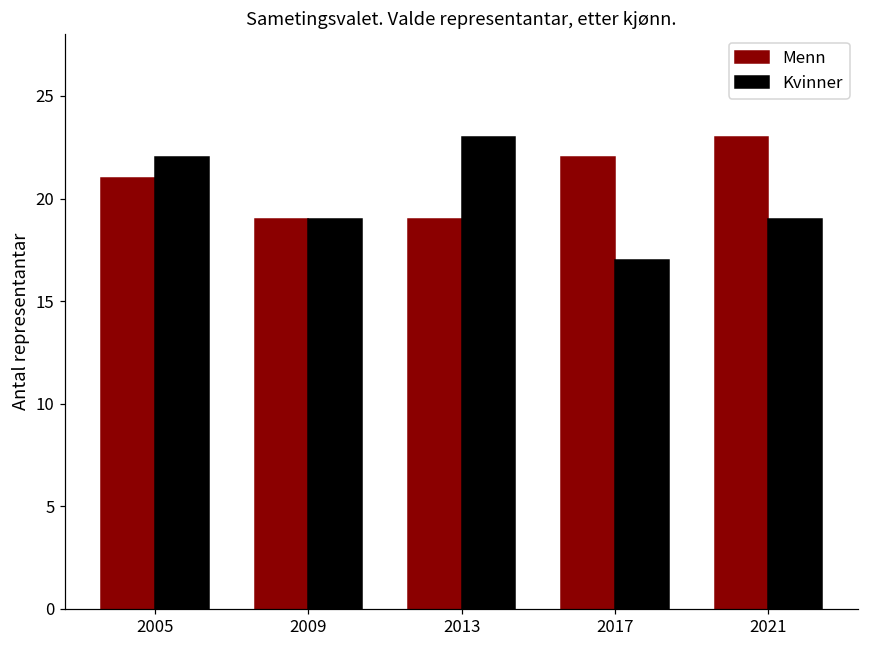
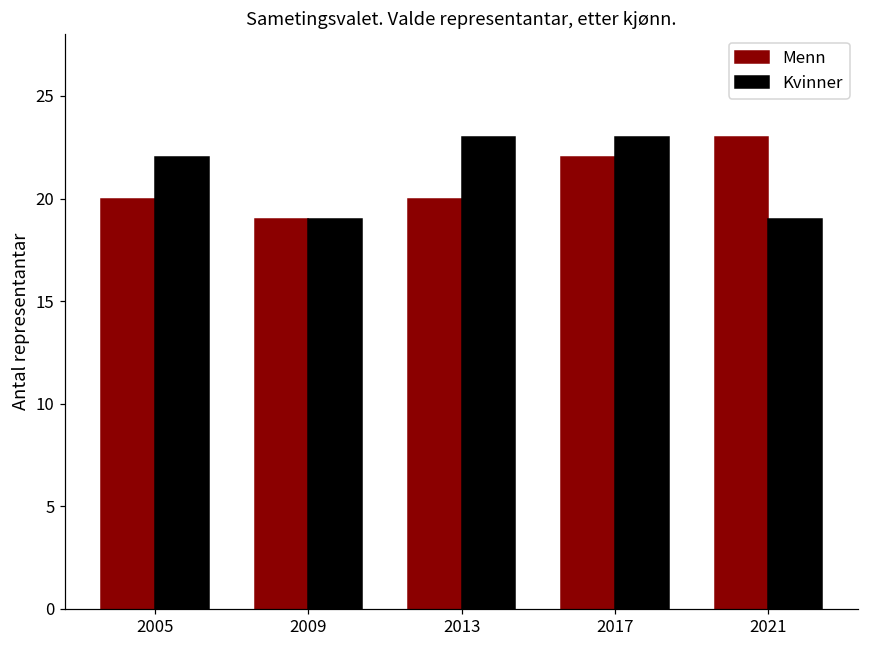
Menn, 2005: 21 -> 20
Menn, 2013: 19 -> 20
Kvinner, 2017: 17 -> 23
